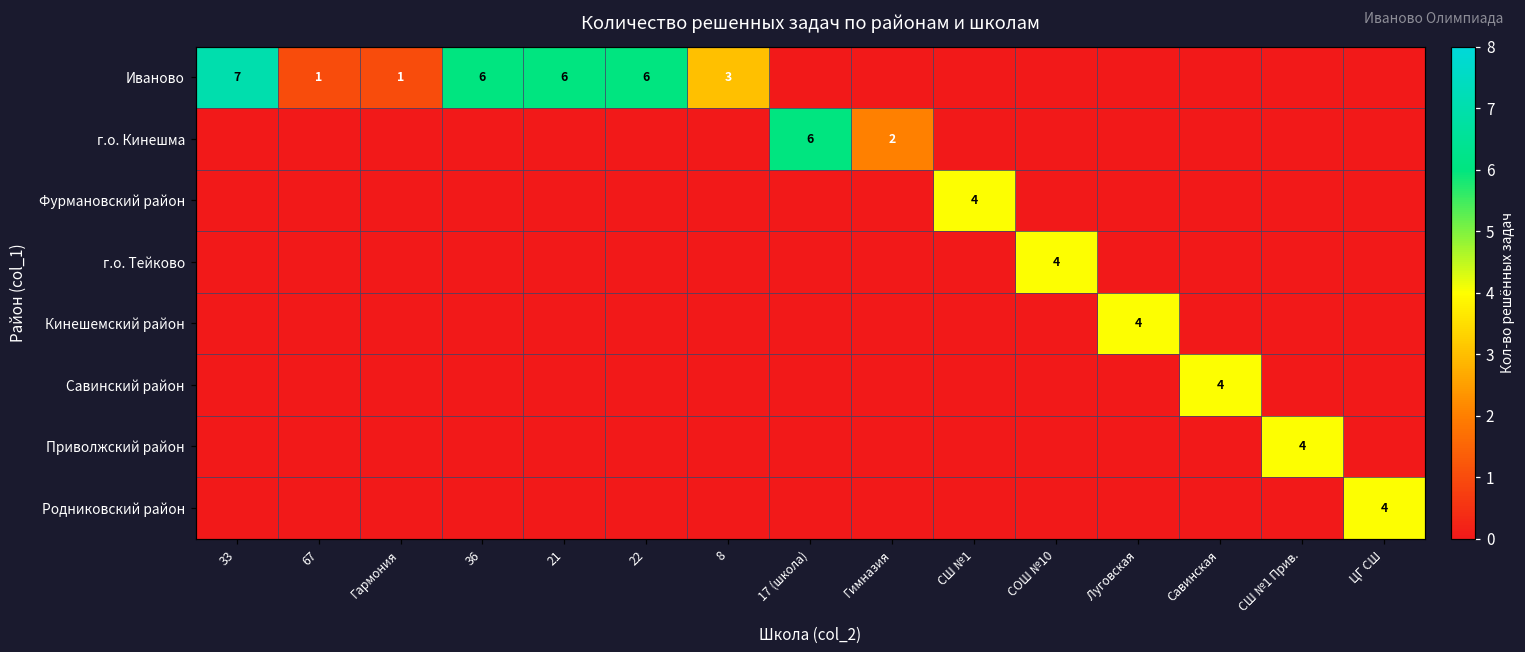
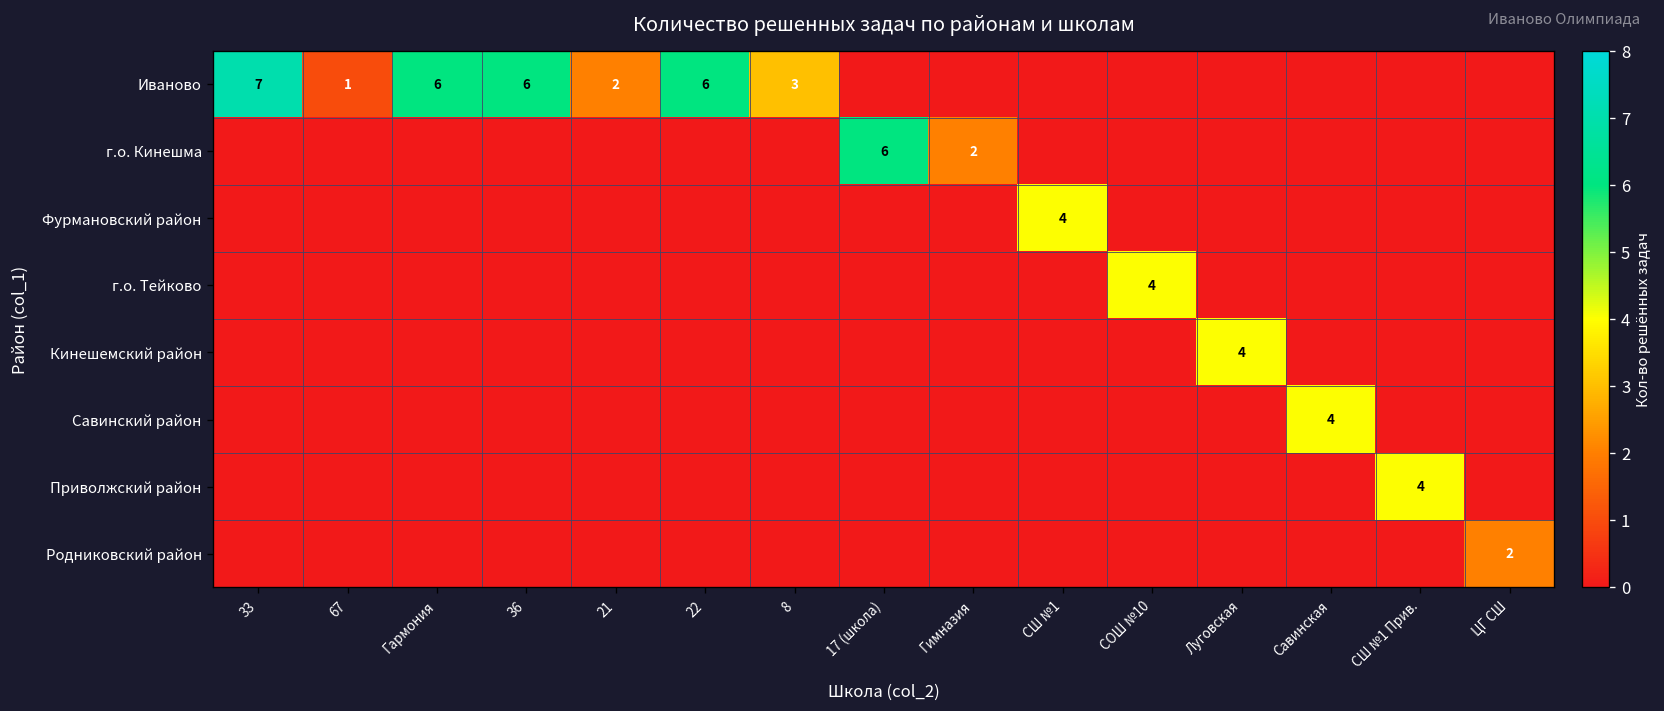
Иваново, Гармония: 1 -> 6
Иваново, 21: 6 -> 2
Родниковский район, ЦГ СШ: 4 -> 2
